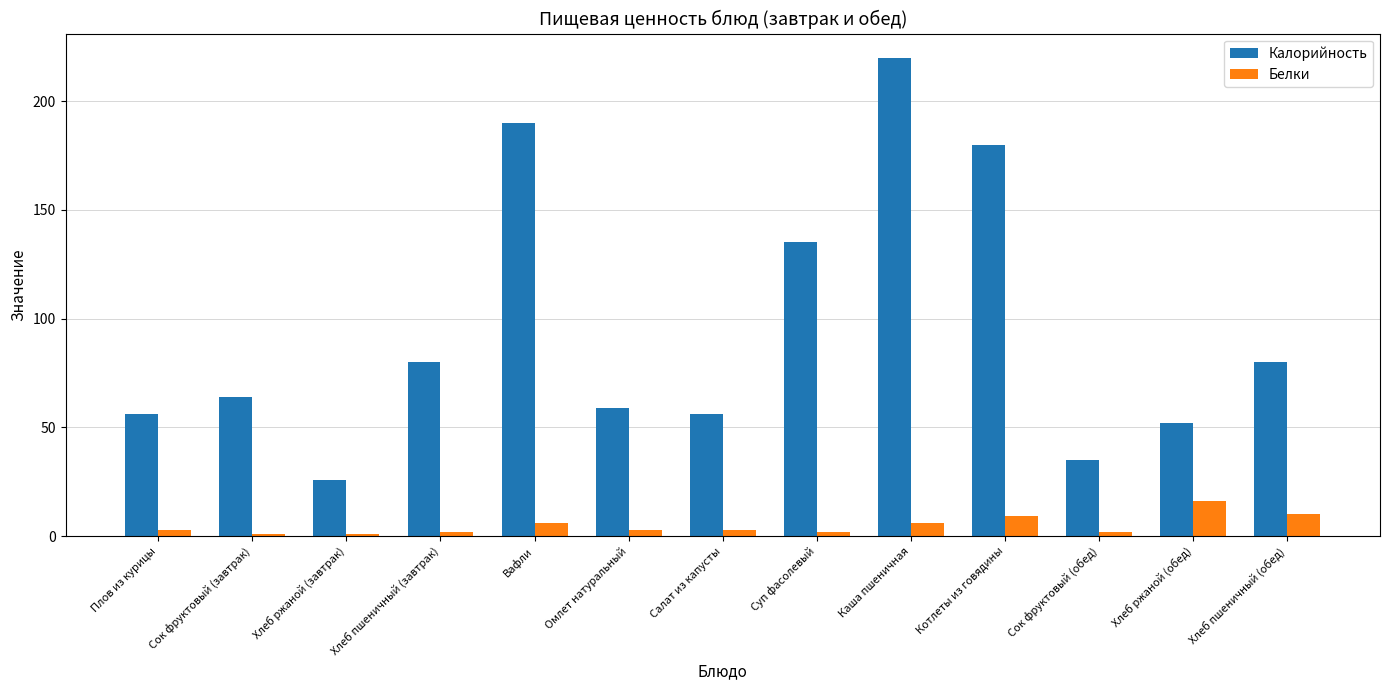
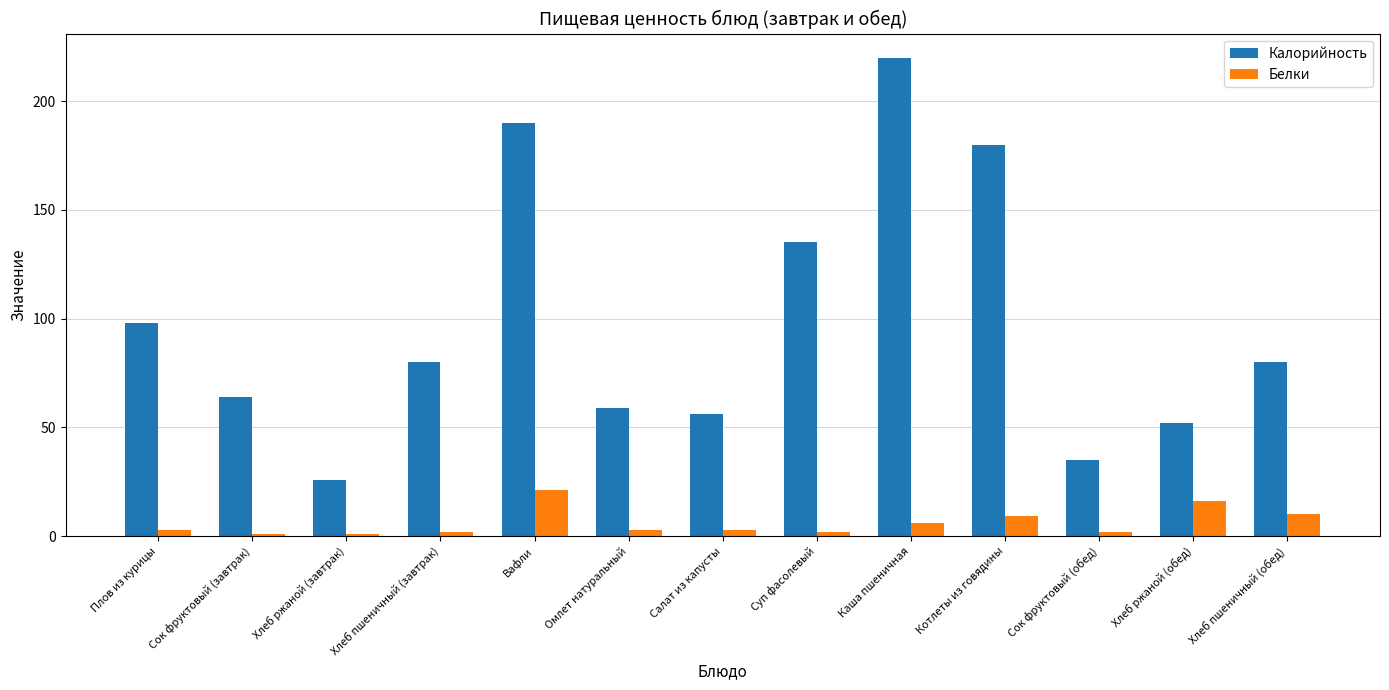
Калорийность, Плов из курицы: 56 -> 98
Белки, Вафли: 6 -> 21
